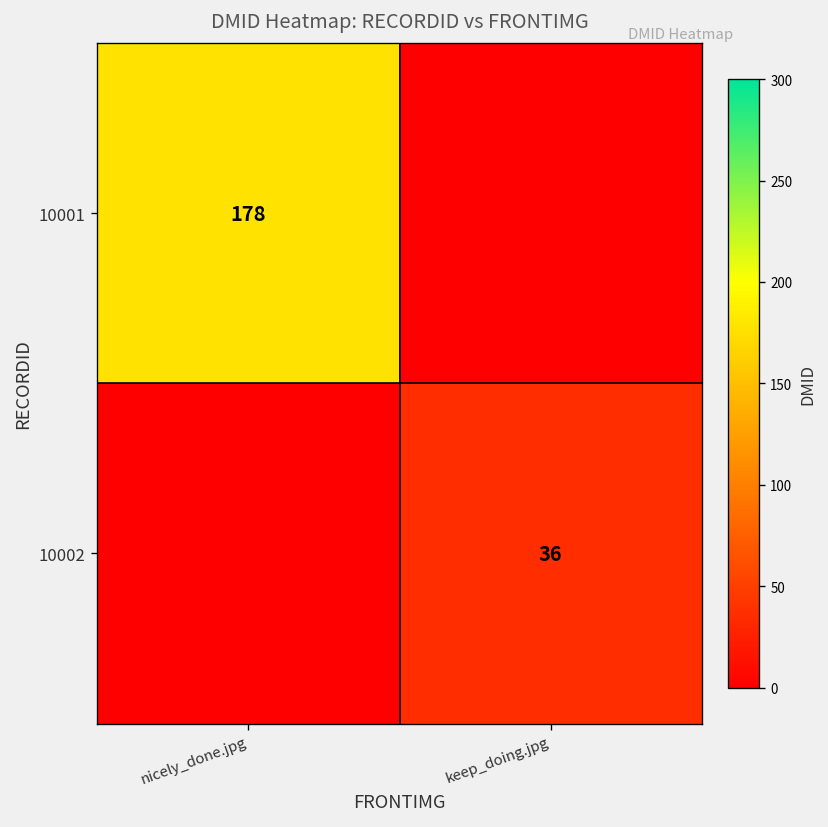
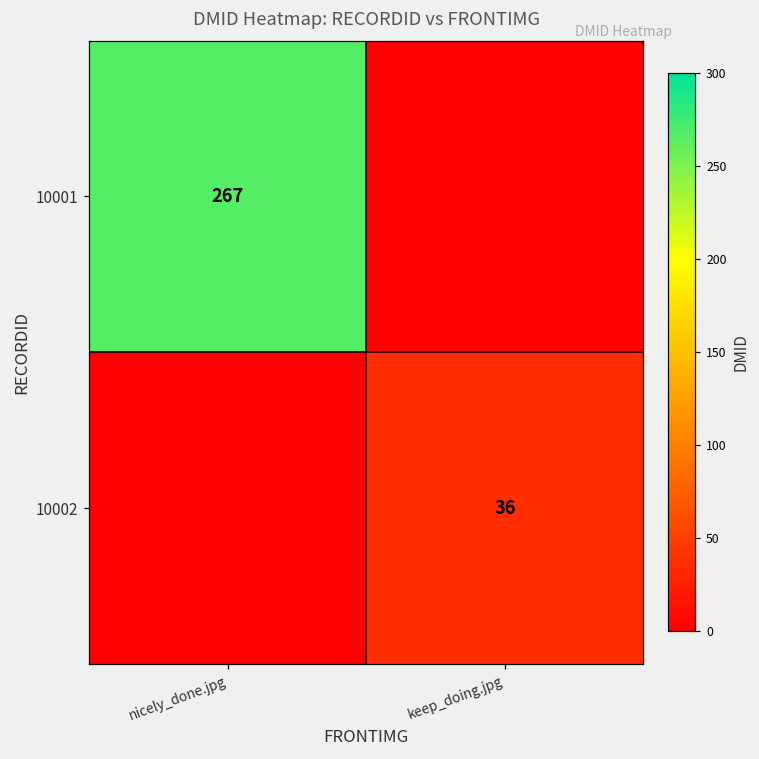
10001, nicely_done.jpg: 178 -> 267
